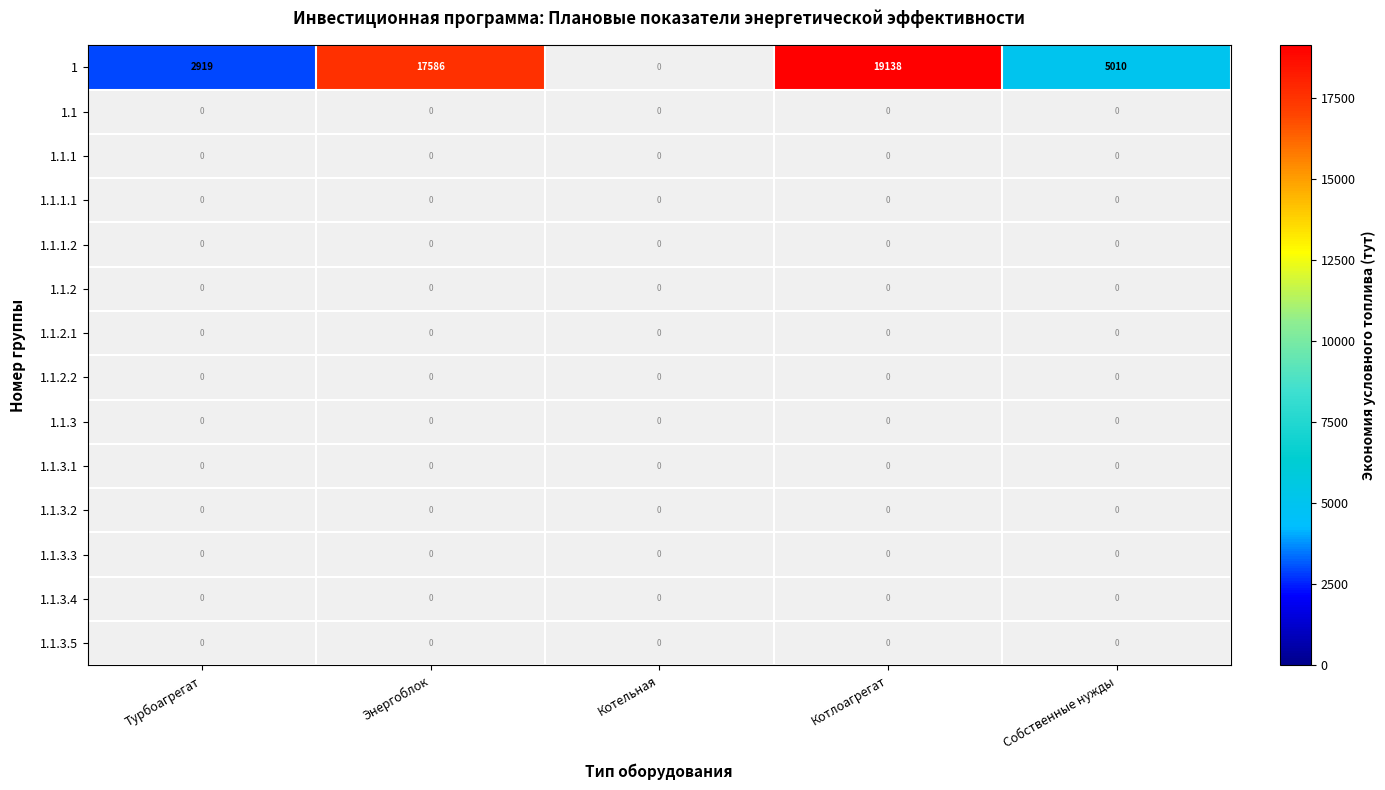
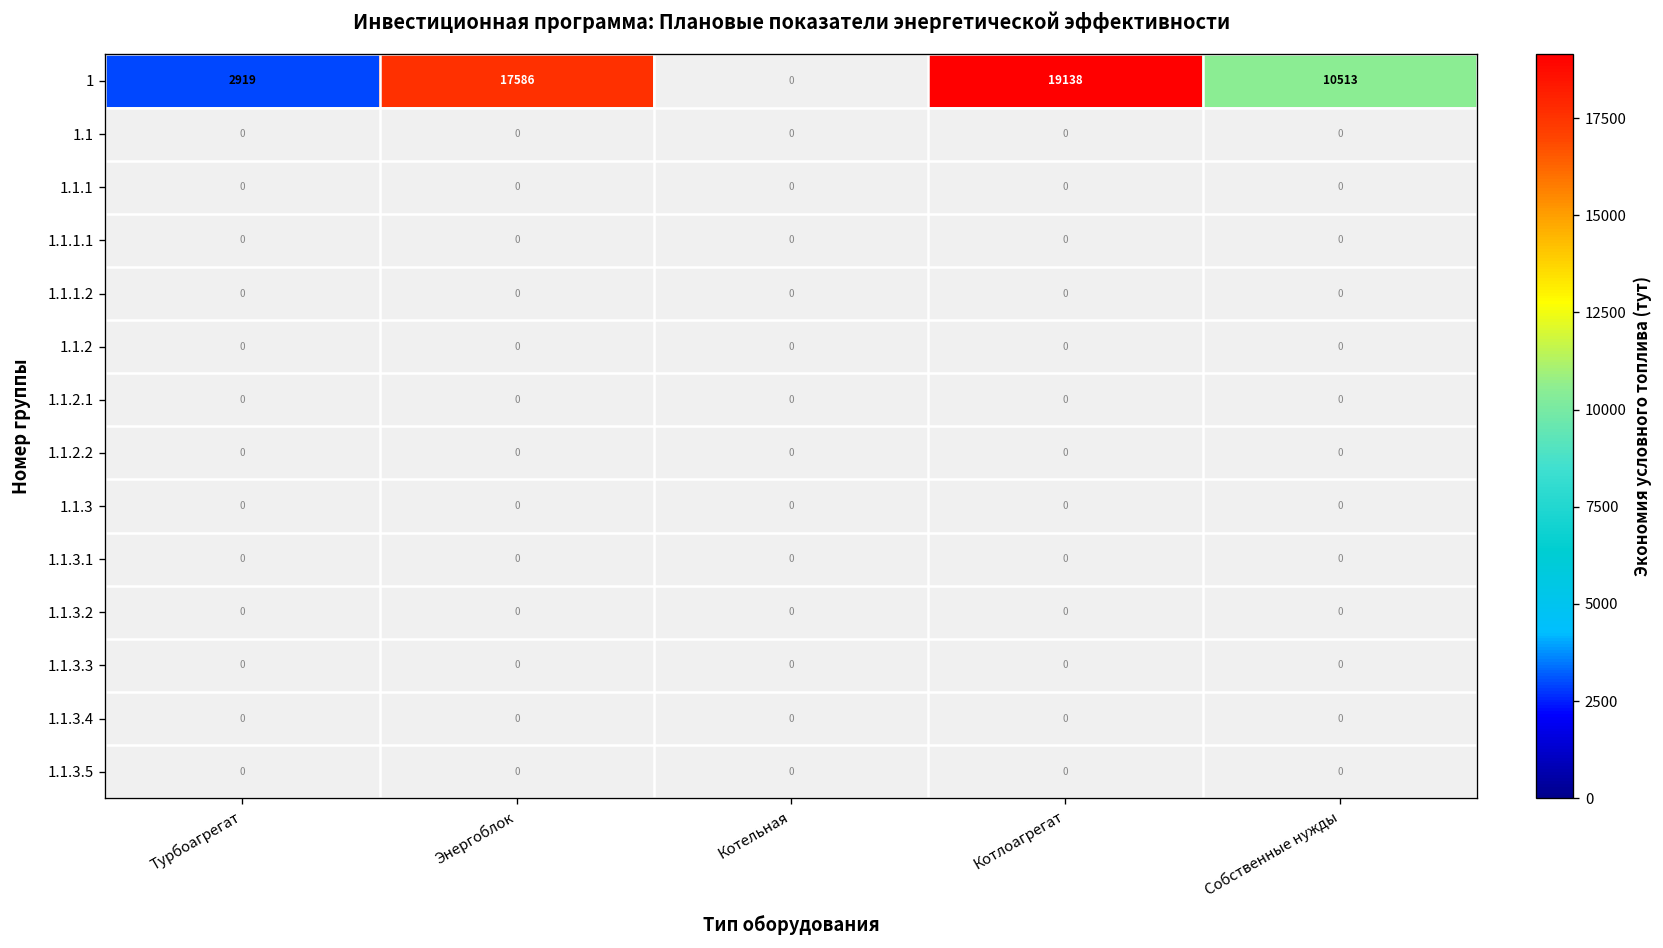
1, Собственные нужды: 5010 -> 10513
